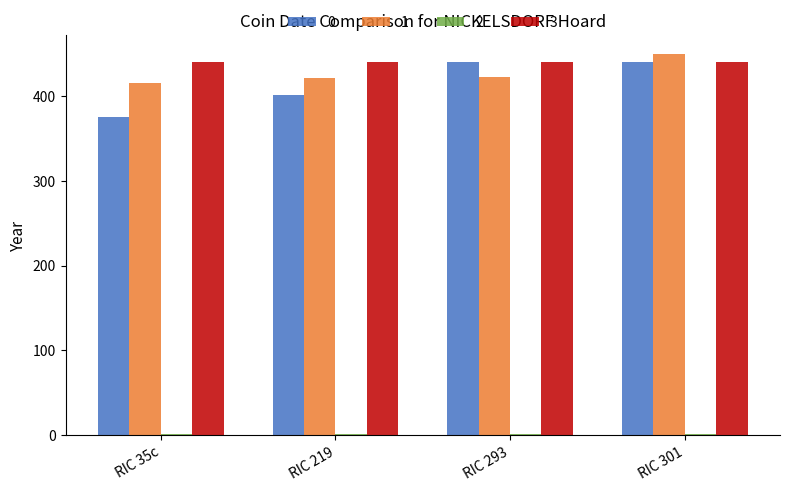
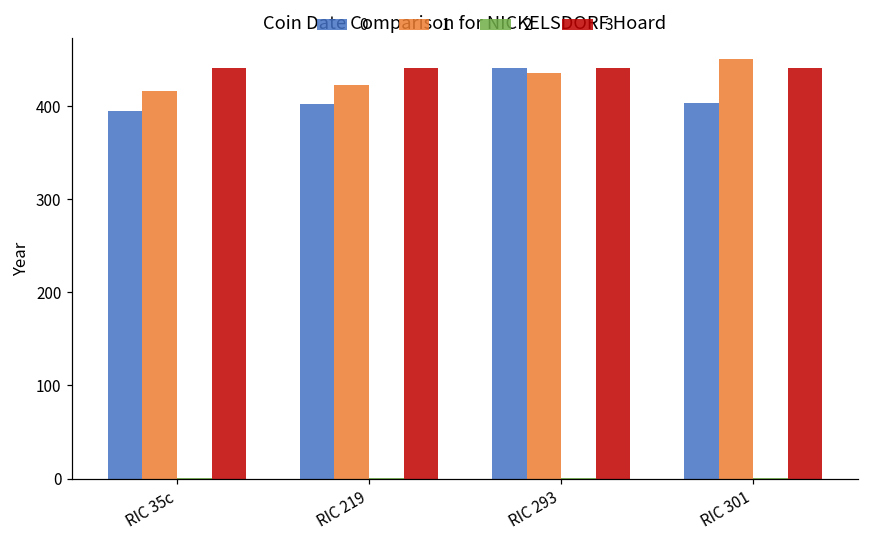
0, RIC 35c: 380 -> 390
1, RIC 293: 420 -> 440
0, RIC 301: 440 -> 400
